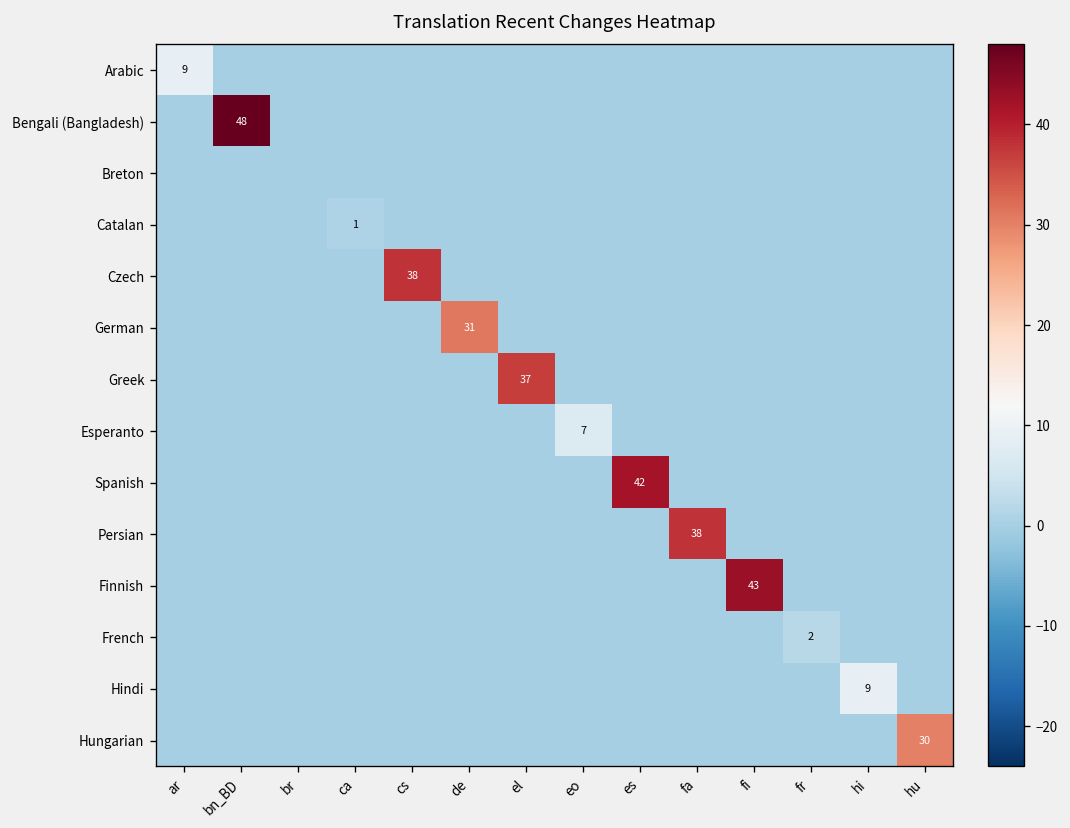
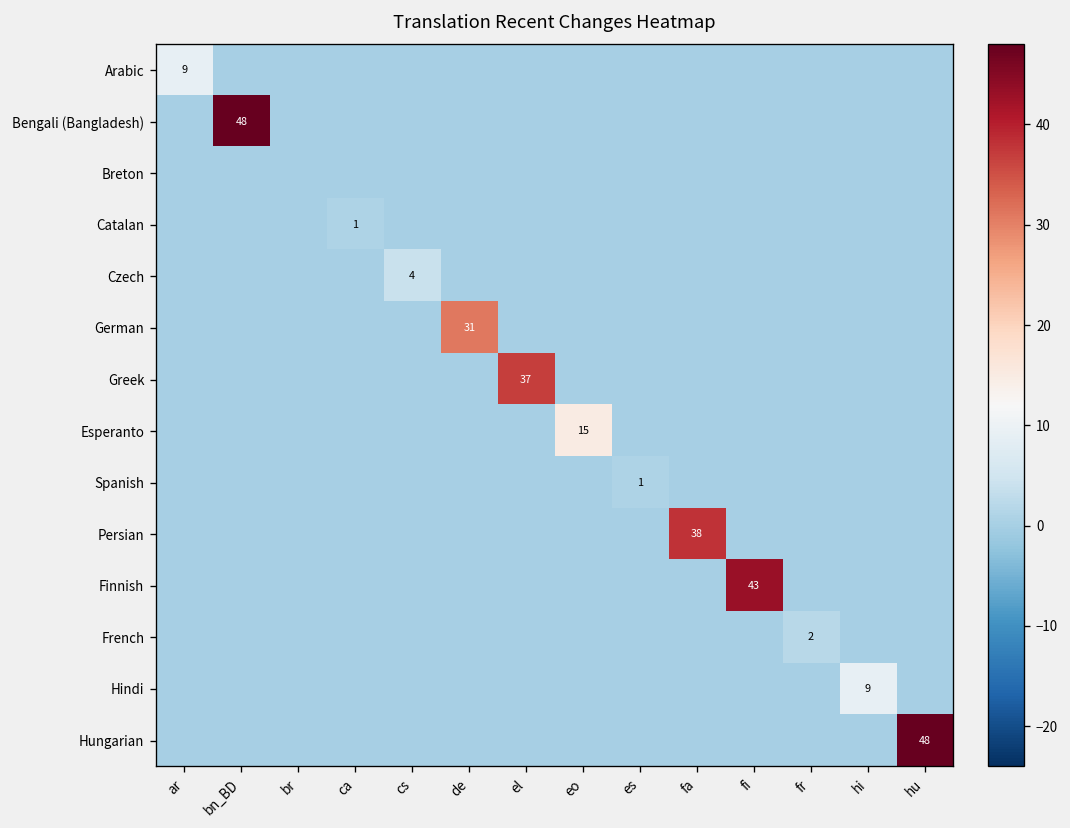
Czech, cs: 38 -> 4
Esperanto, eo: 7 -> 15
Spanish, es: 42 -> 1
Hungarian, hu: 30 -> 48
